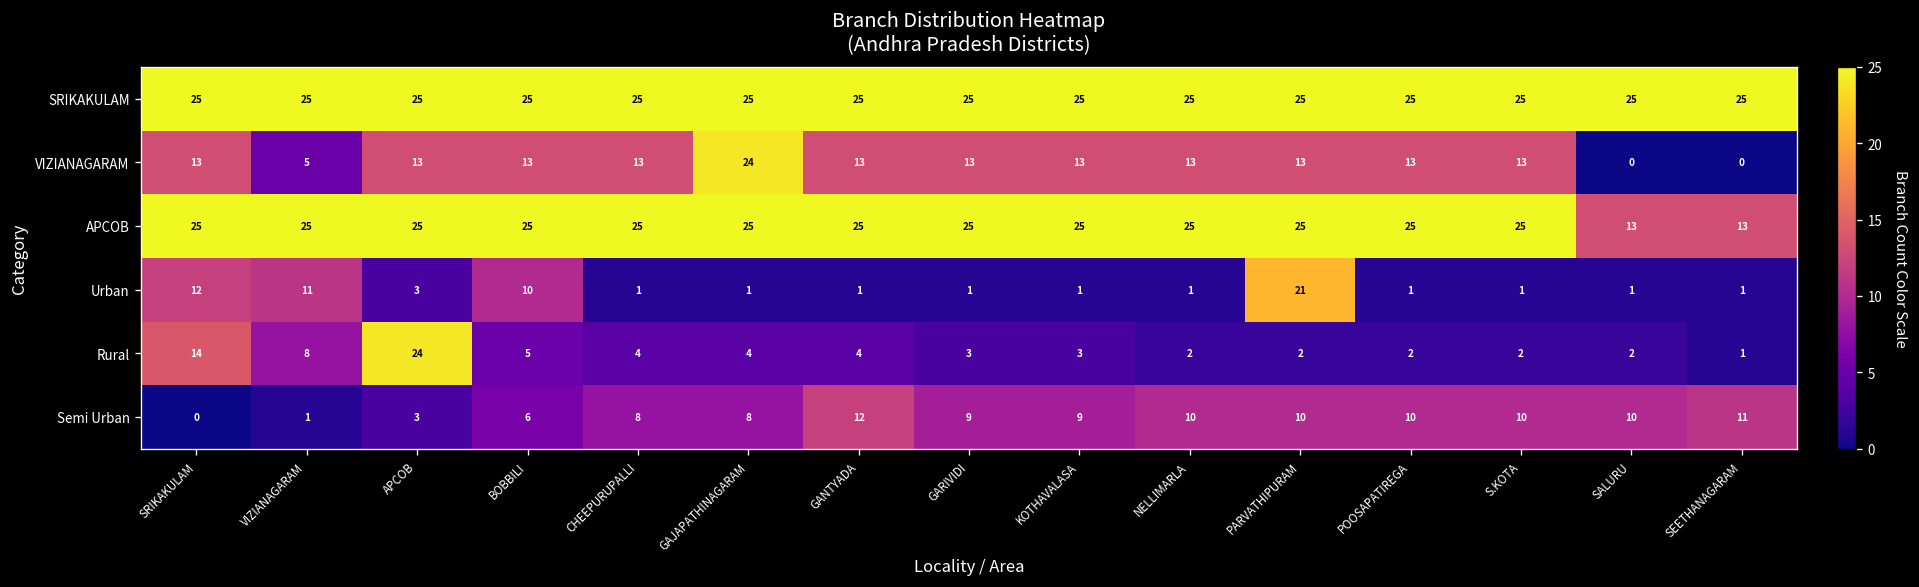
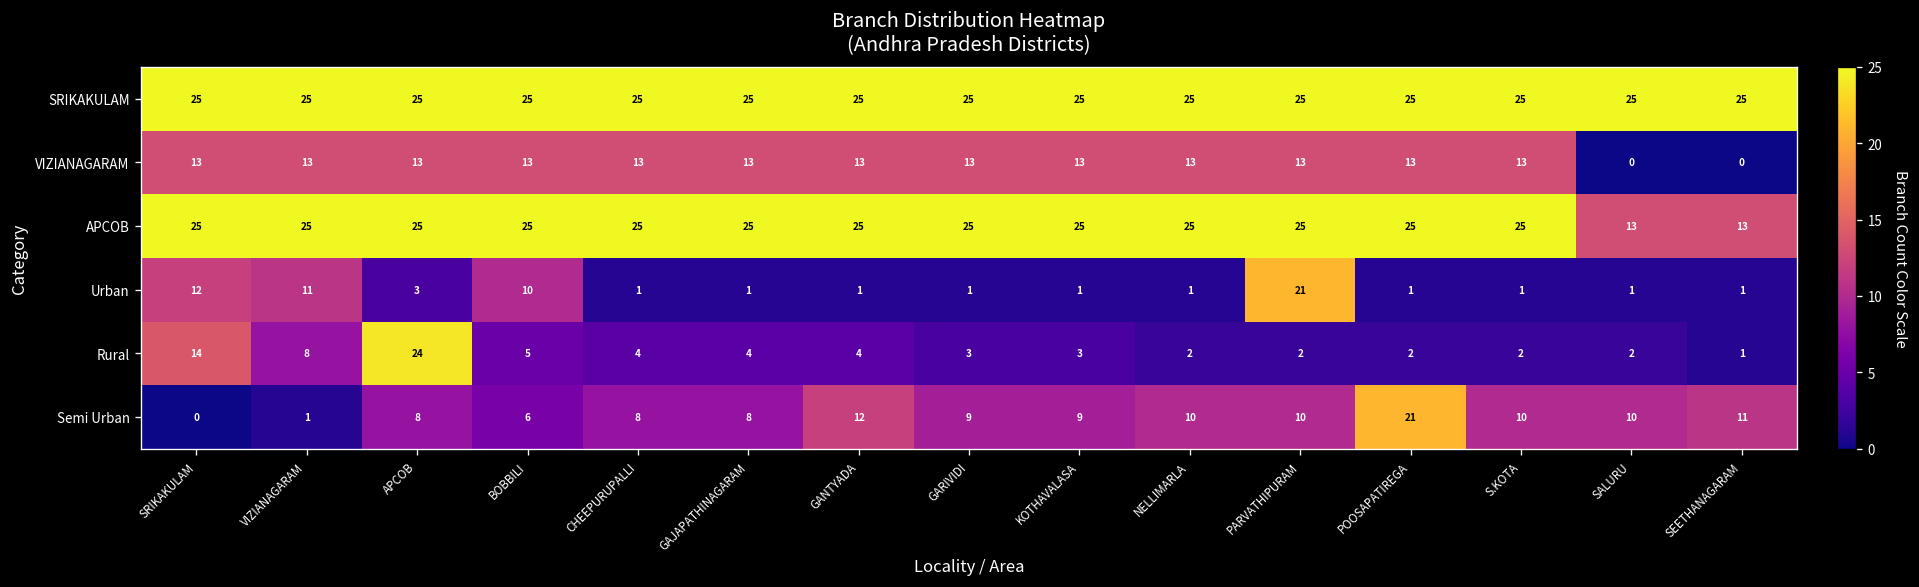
VIZIANAGARAM, VIZIANAGARAM: 5 -> 13
VIZIANAGARAM, GAJAPATHINAGARAM: 24 -> 13
Semi Urban, APCOB: 3 -> 8
Semi Urban, POOSAPATIREGA: 10 -> 21
